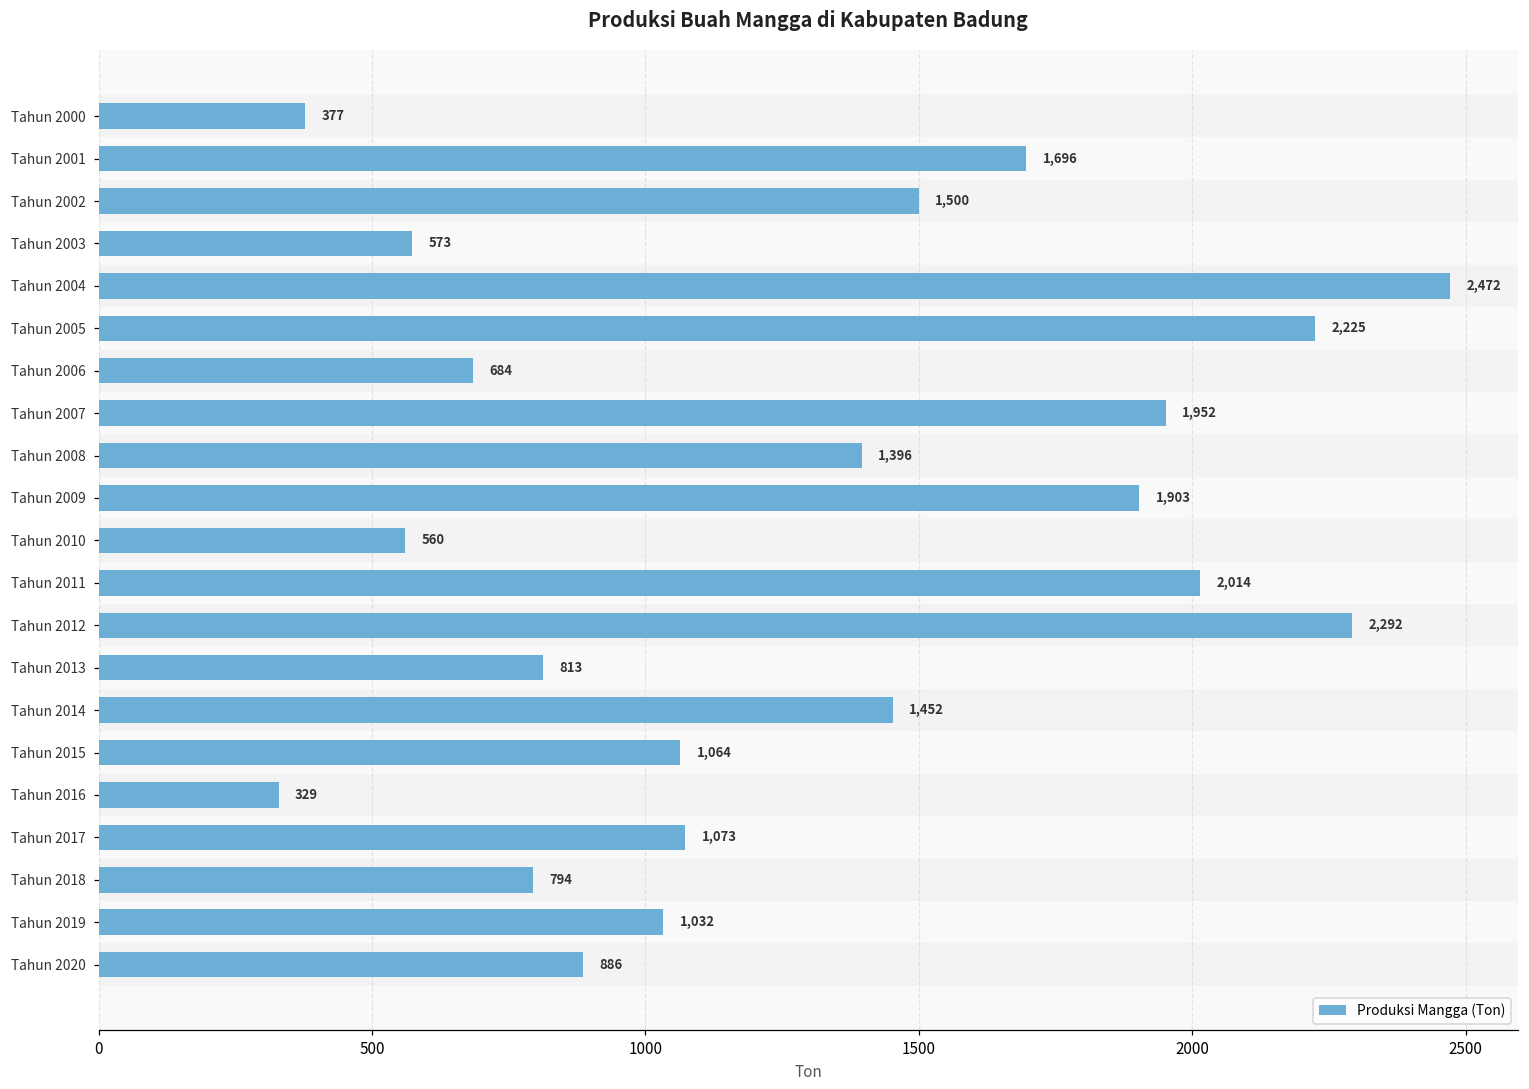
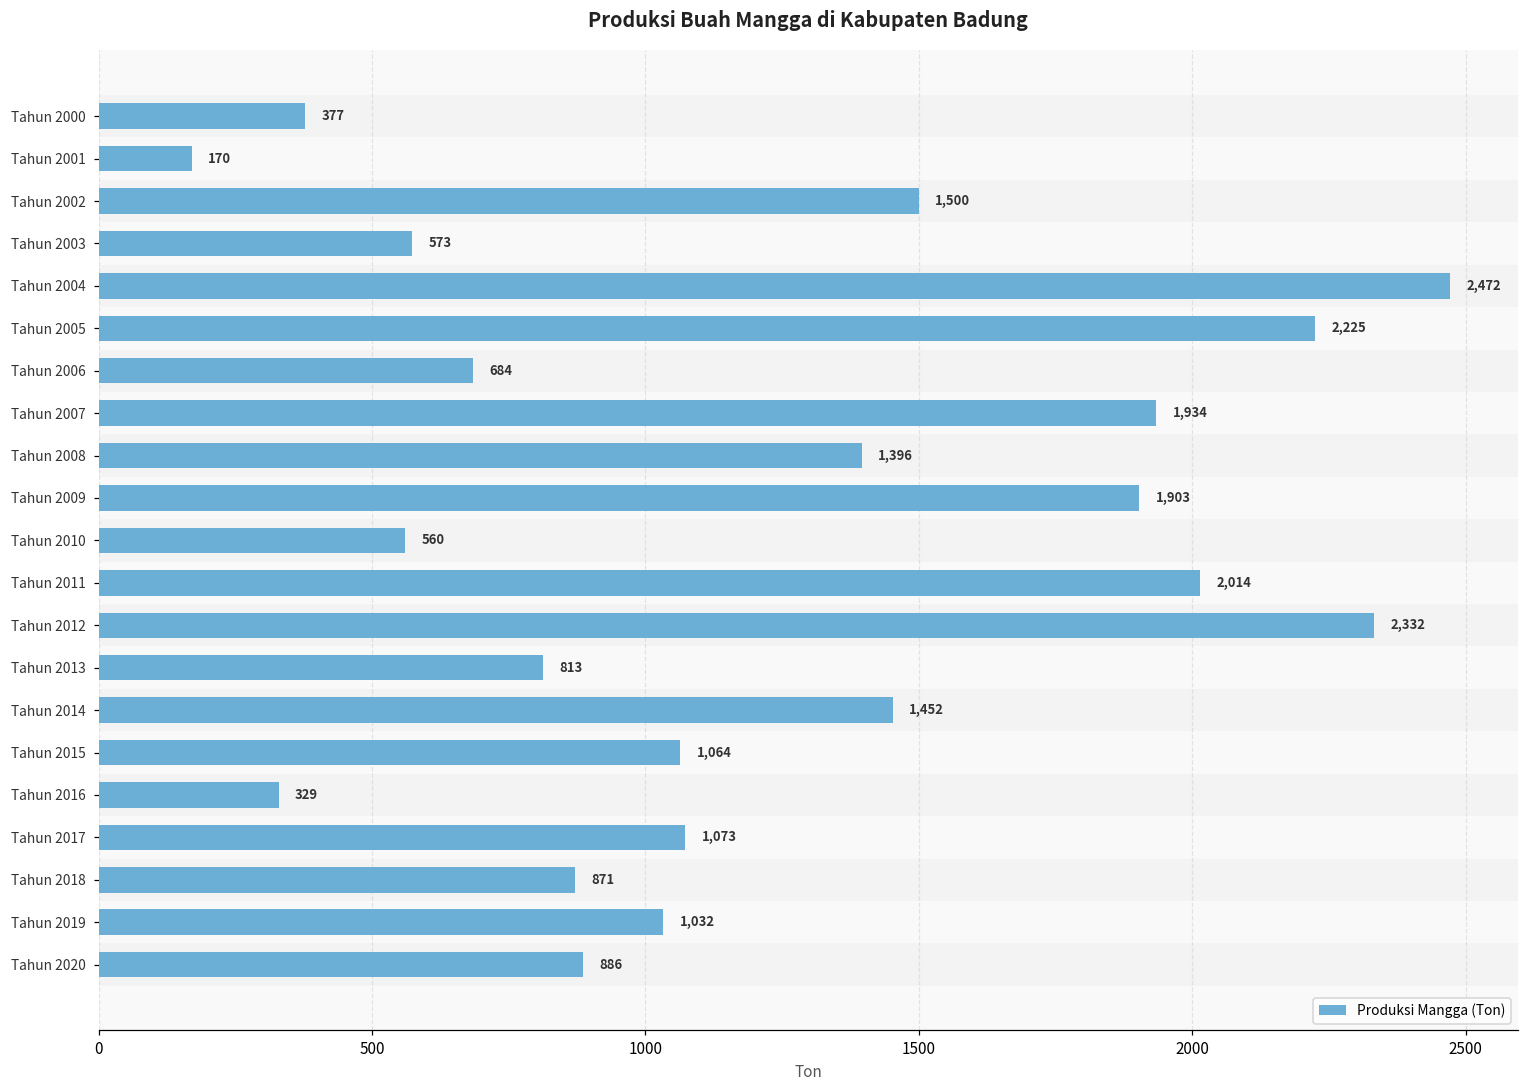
Tahun 2001: 1,696 -> 170
Tahun 2007: 1,952 -> 1,934
Tahun 2012: 2,292 -> 2,332
Tahun 2018: 794 -> 871
